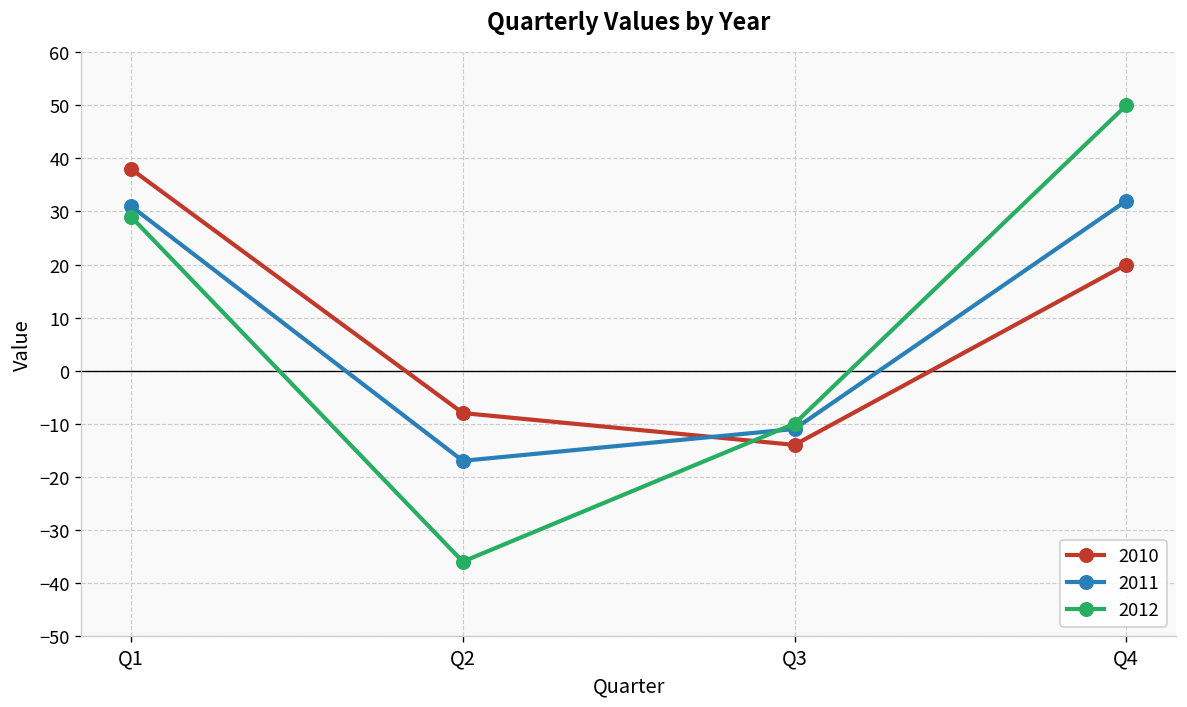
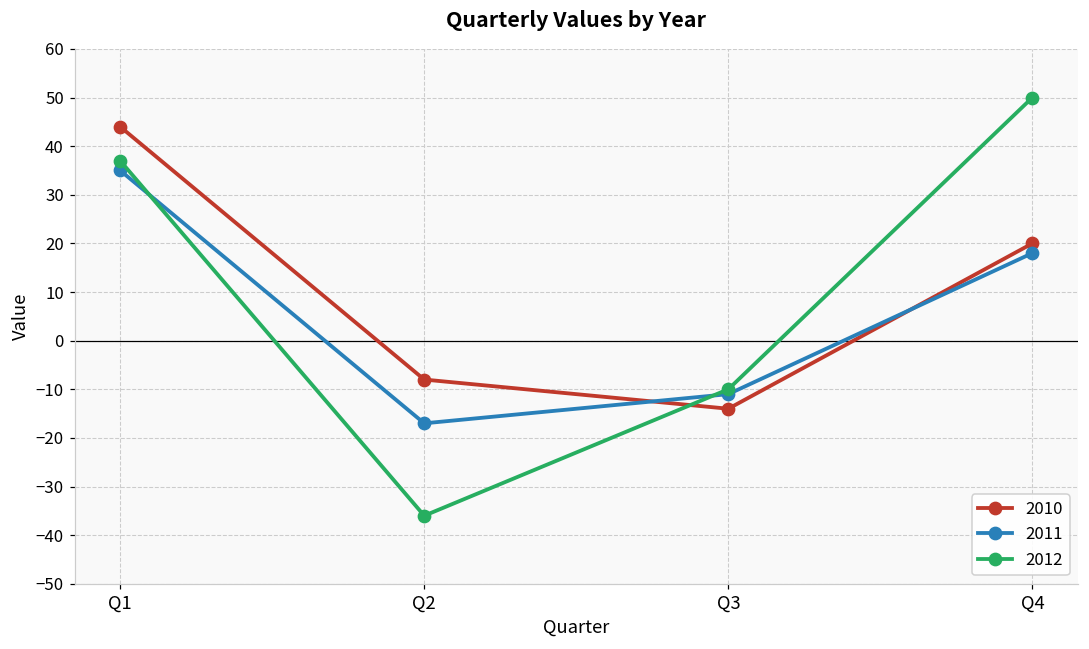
2010, Q1: 38 -> 44
2011, Q1: 31 -> 35
2012, Q1: 29 -> 37
2011, Q4: 32 -> 18
